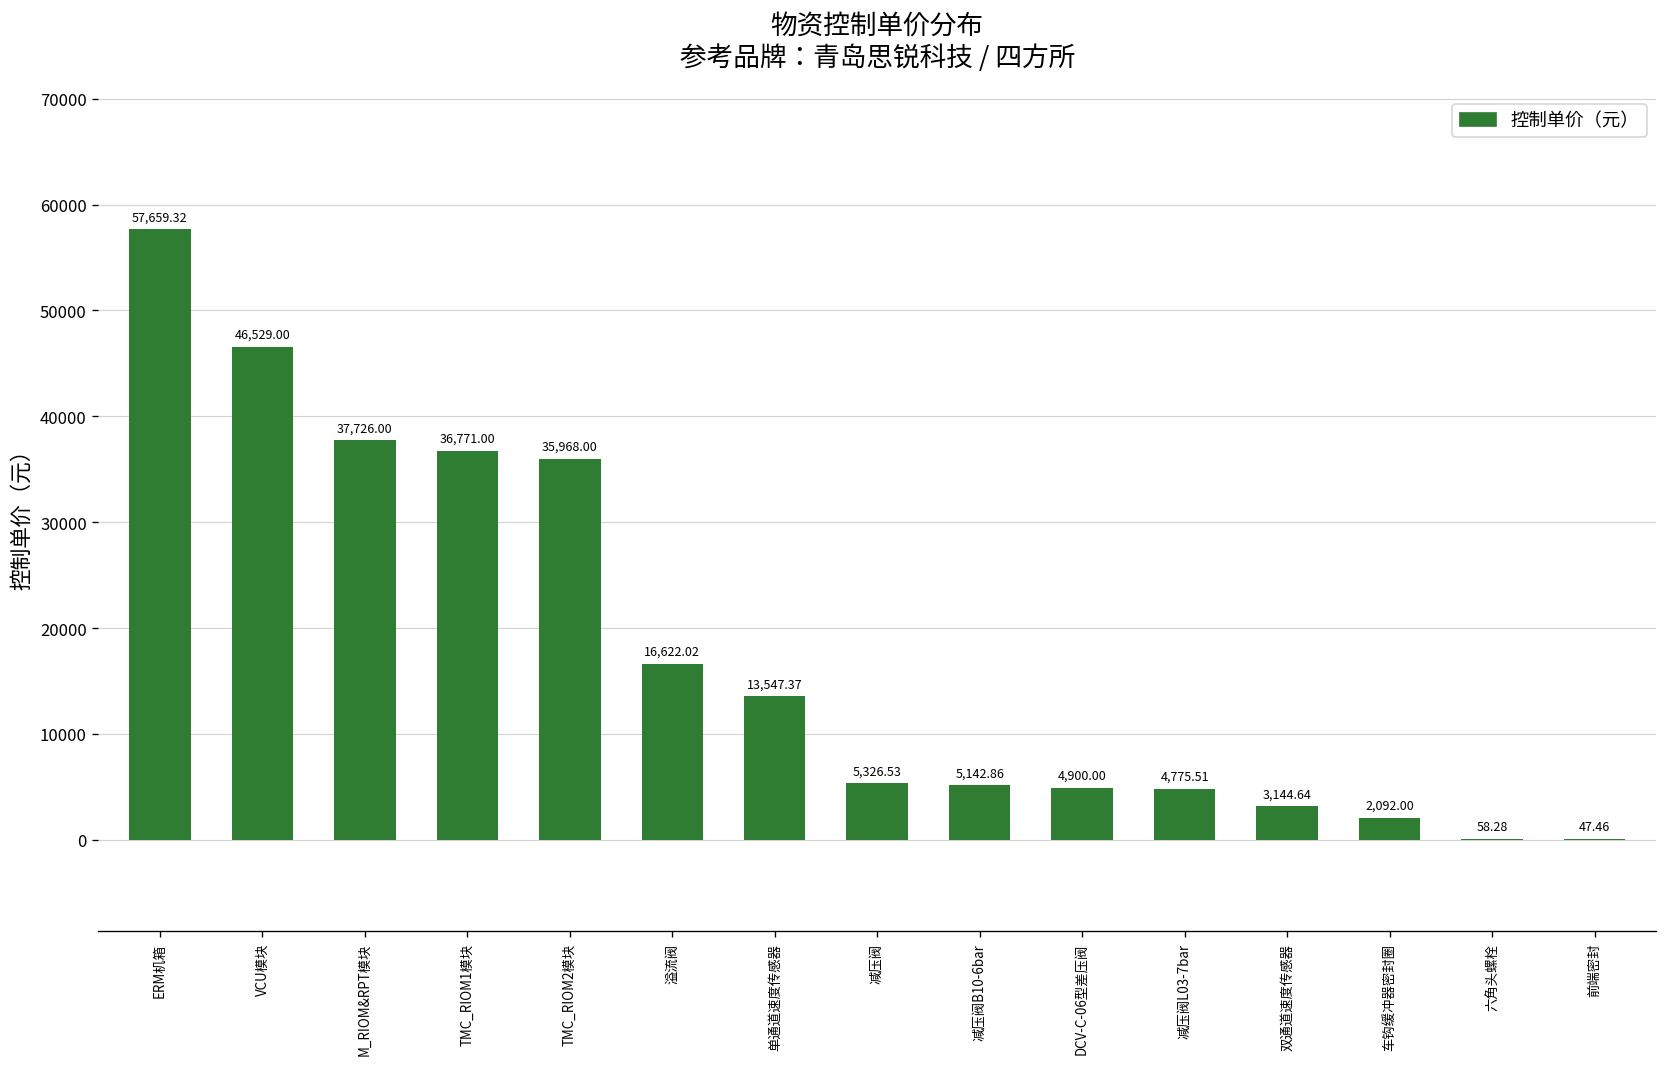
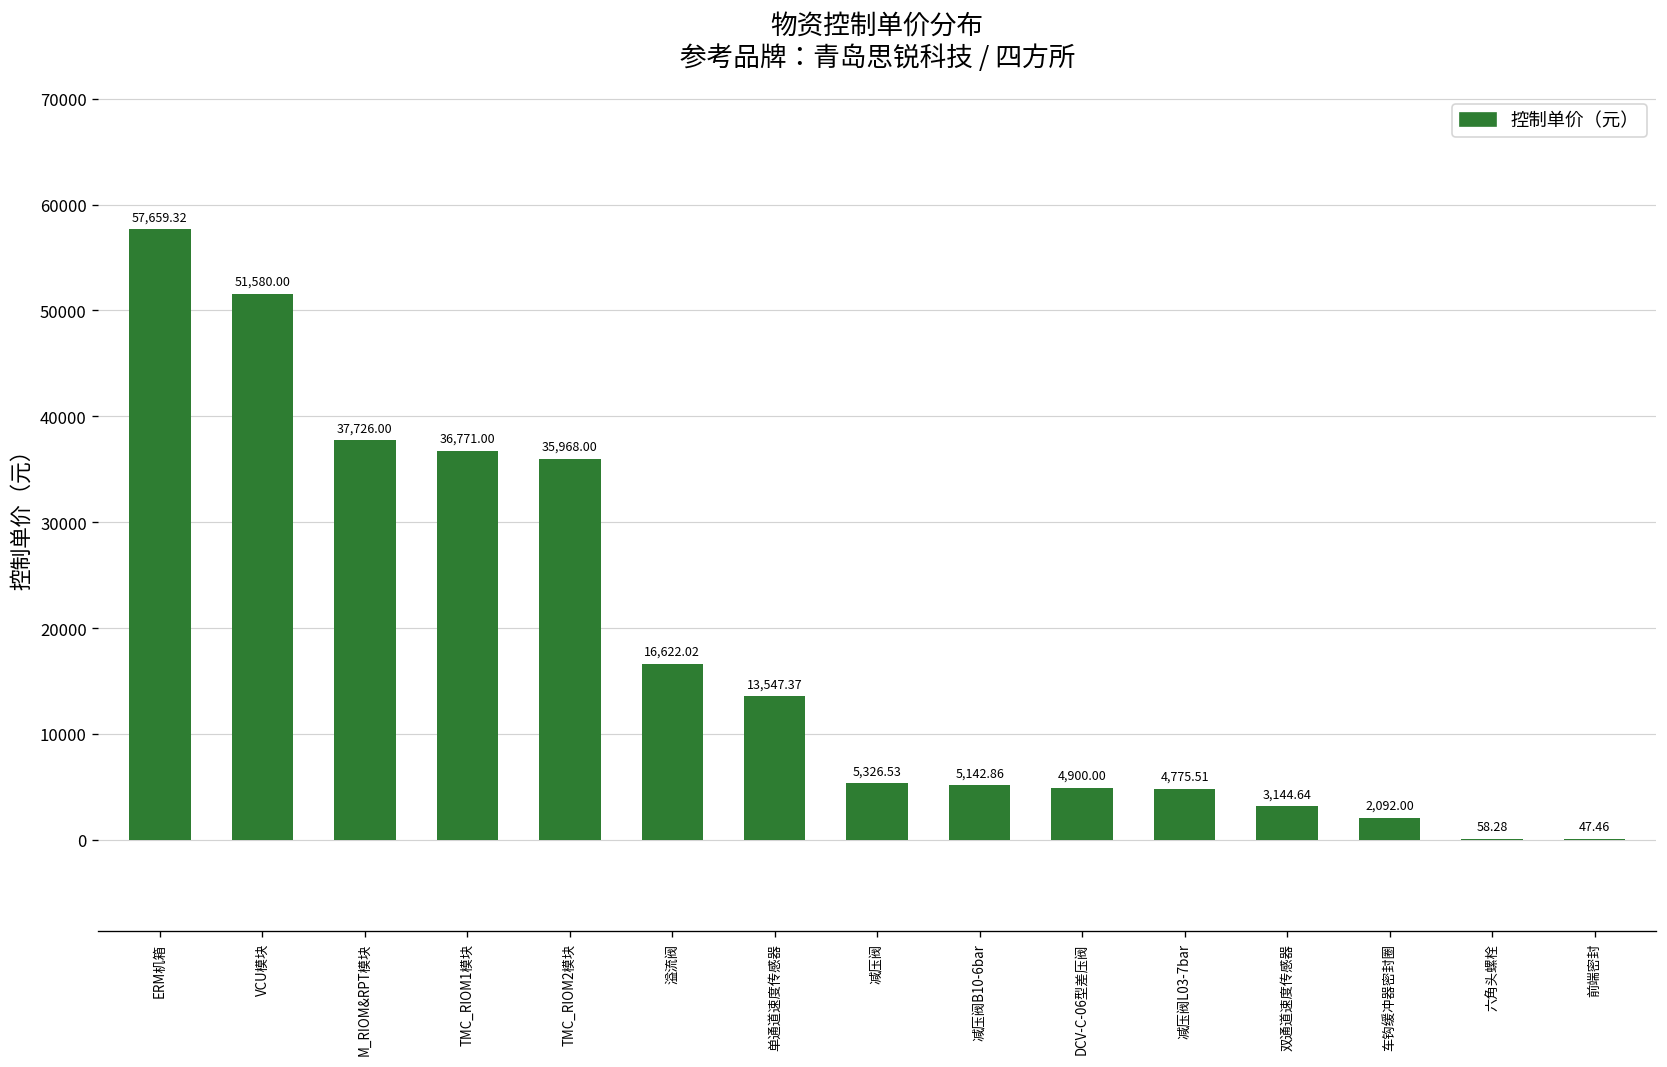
VCU模块: 46,529.00 -> 51,580.00
